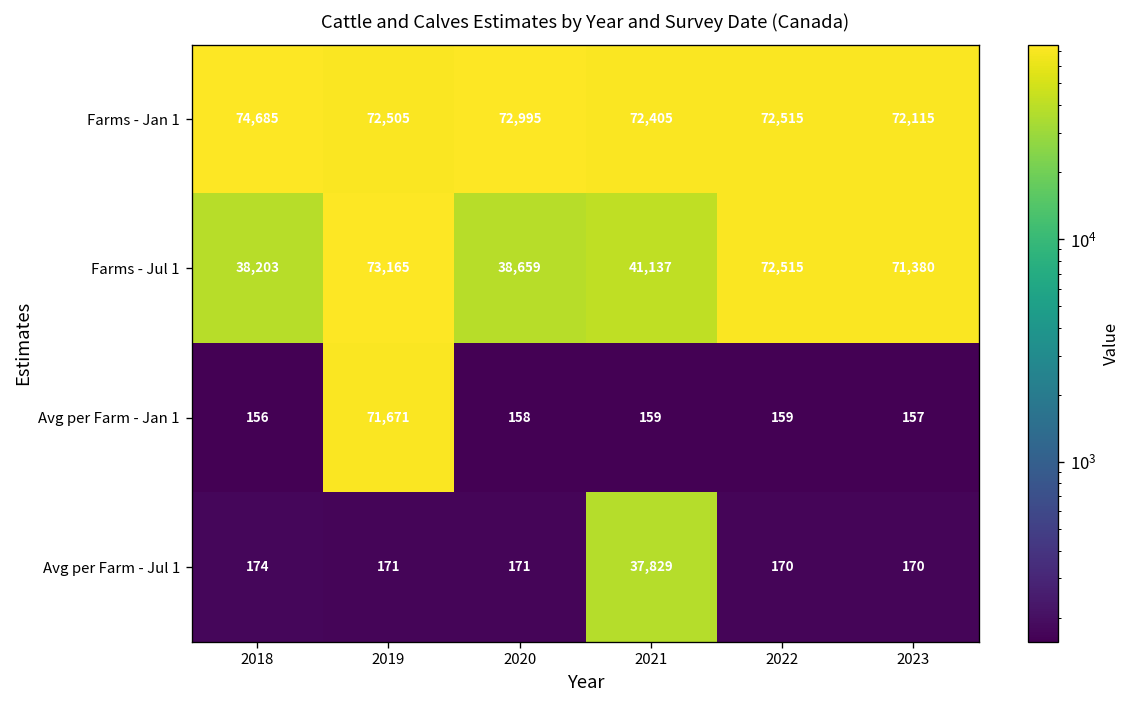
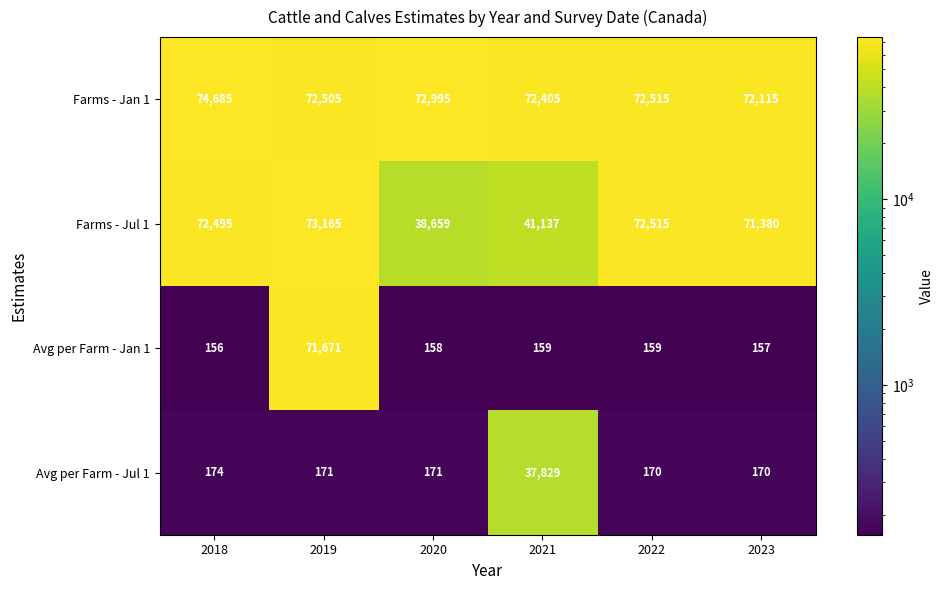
Farms - Jul 1, 2018: 38,203 -> 72,495
